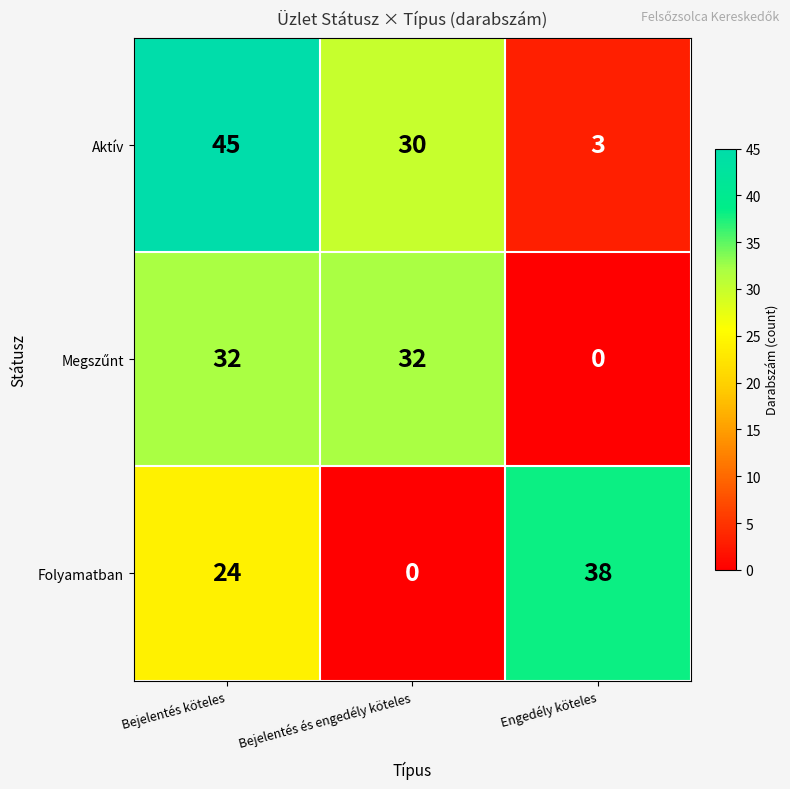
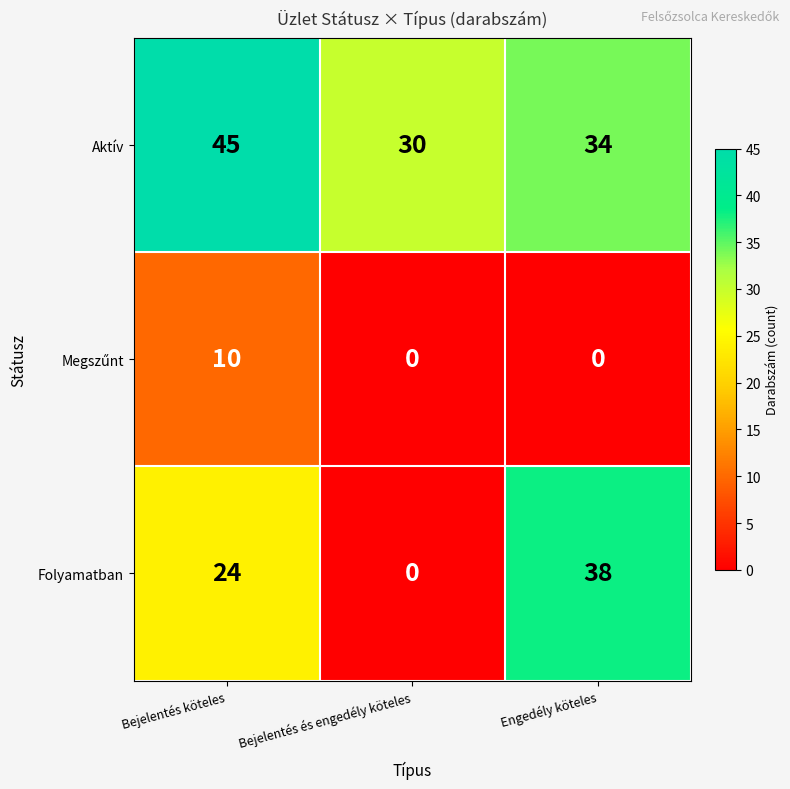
Aktív, Engedély köteles: 3 -> 34
Megszűnt, Bejelentés köteles: 32 -> 10
Megszűnt, Bejelentés és engedély köteles: 32 -> 0
